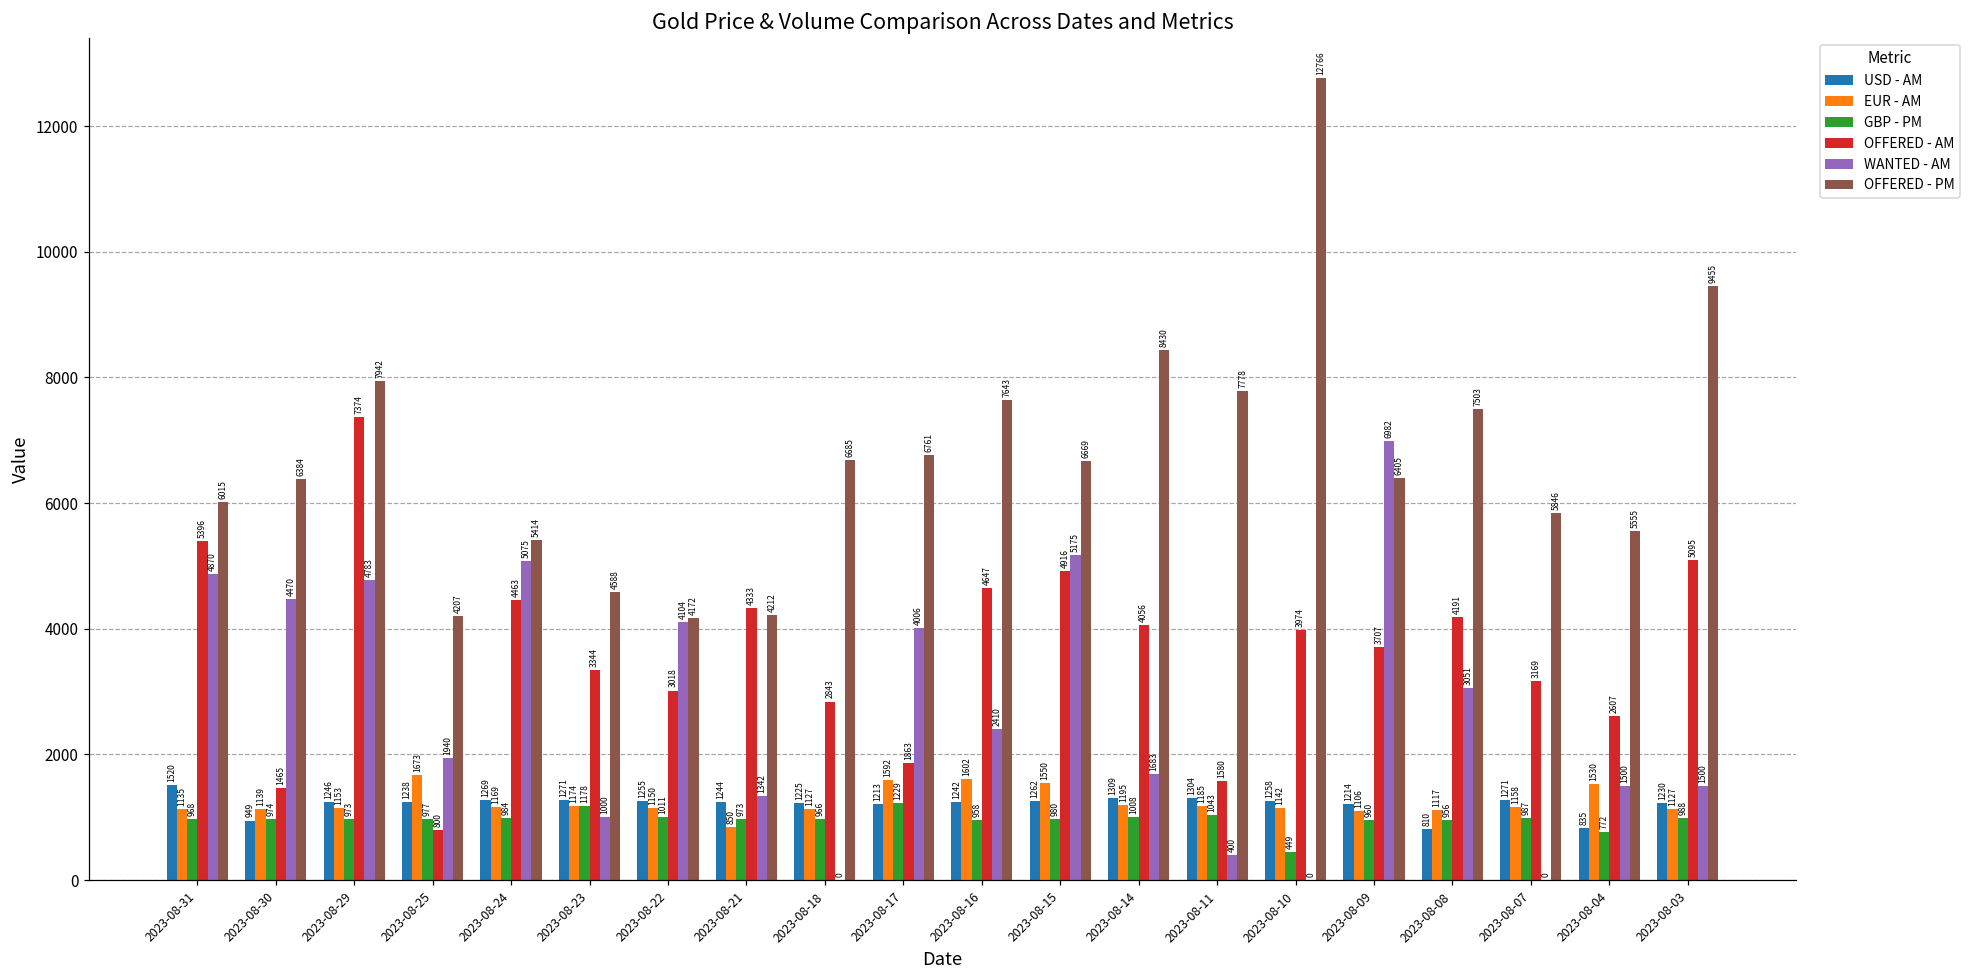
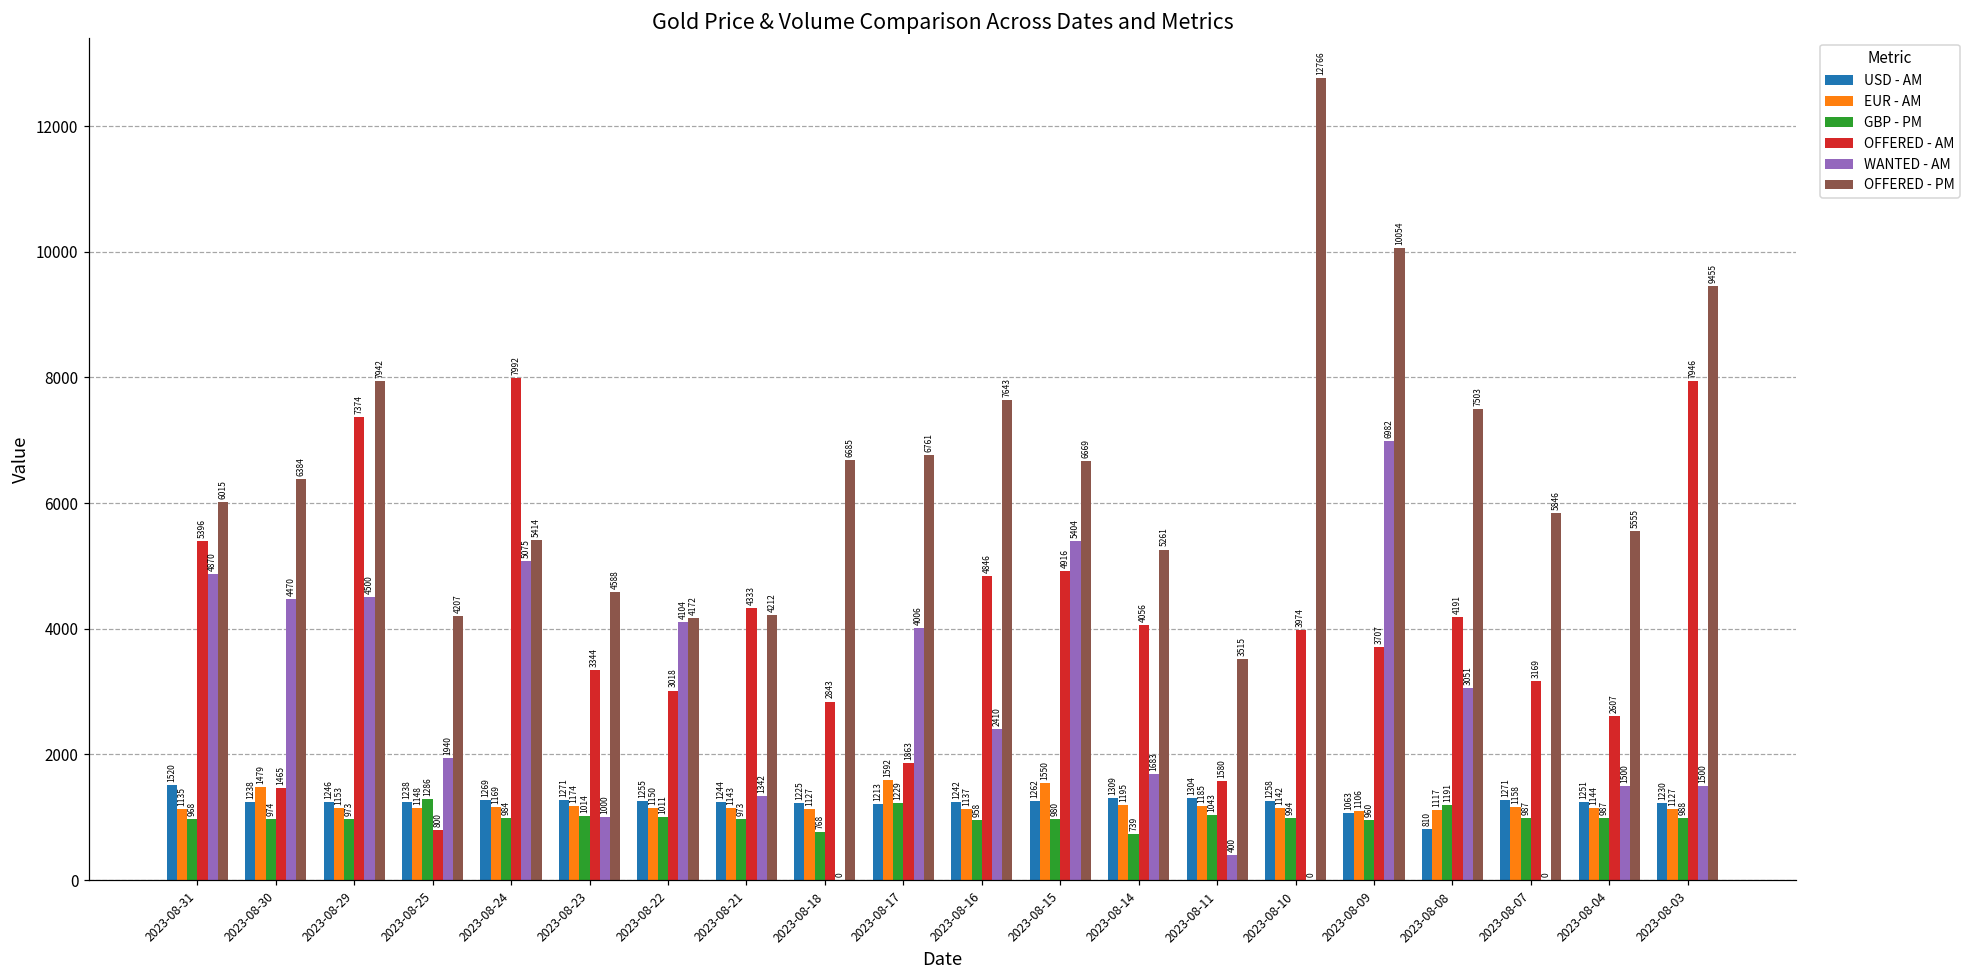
USD - AM, 2023-08-30: 949 -> 1238
EUR - AM, 2023-08-30: 1139 -> 1479
WANTED - AM, 2023-08-29: 4783 -> 4500
EUR - AM, 2023-08-25: 1673 -> 1148
GBP - PM, 2023-08-25: 977 -> 1286
OFFERED - AM, 2023-08-24: 4463 -> 7992
GBP - PM, 2023-08-23: 1178 -> 1014
EUR - AM, 2023-08-21: 850 -> 1143
GBP - PM, 2023-08-18: 966 -> 768
EUR - AM, 2023-08-16: 1602 -> 1137
OFFERED - AM, 2023-08-16: 4647 -> 4846
WANTED - AM, 2023-08-15: 5175 -> 5404
GBP - PM, 2023-08-14: 1008 -> 739
OFFERED - PM, 2023-08-14: 8430 -> 5261
OFFERED - PM, 2023-08-11: 7778 -> 3515
GBP - PM, 2023-08-10: 449 -> 994
USD - AM, 2023-08-09: 1214 -> 1063
OFFERED - PM, 2023-08-09: 6405 -> 10054
GBP - PM, 2023-08-08: 956 -> 1191
USD - AM, 2023-08-04: 835 -> 1251
EUR - AM, 2023-08-04: 1530 -> 1144
GBP - PM, 2023-08-04: 772 -> 987
OFFERED - AM, 2023-08-03: 5095 -> 7946
